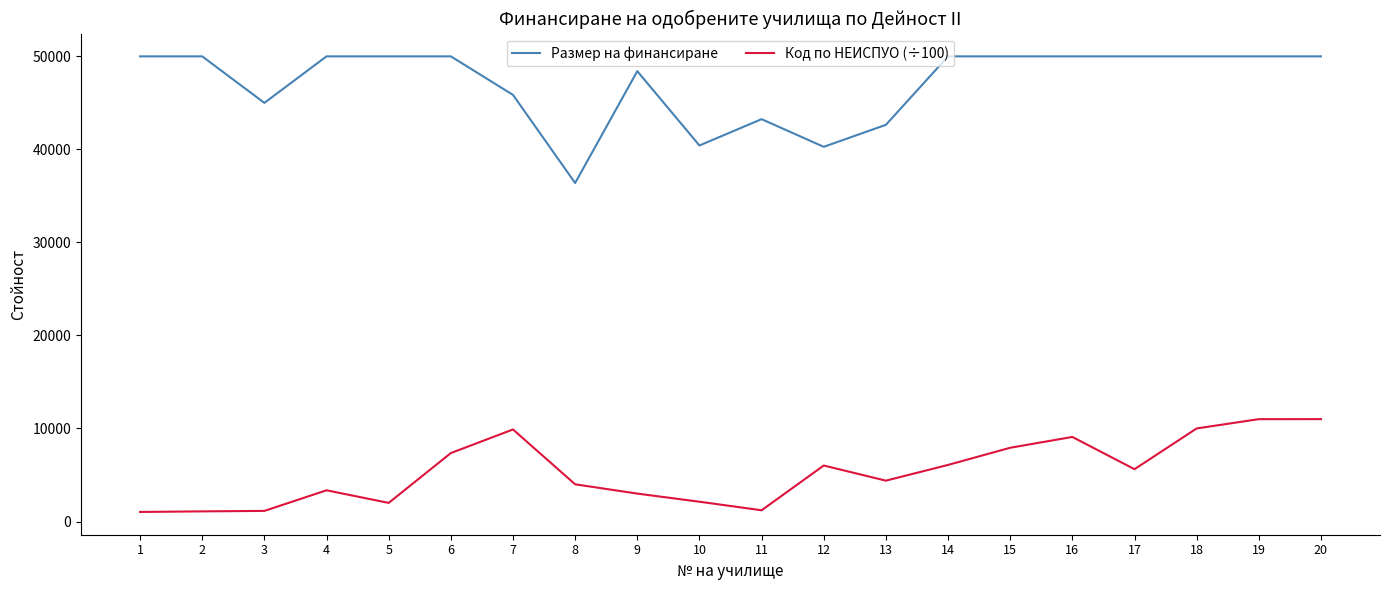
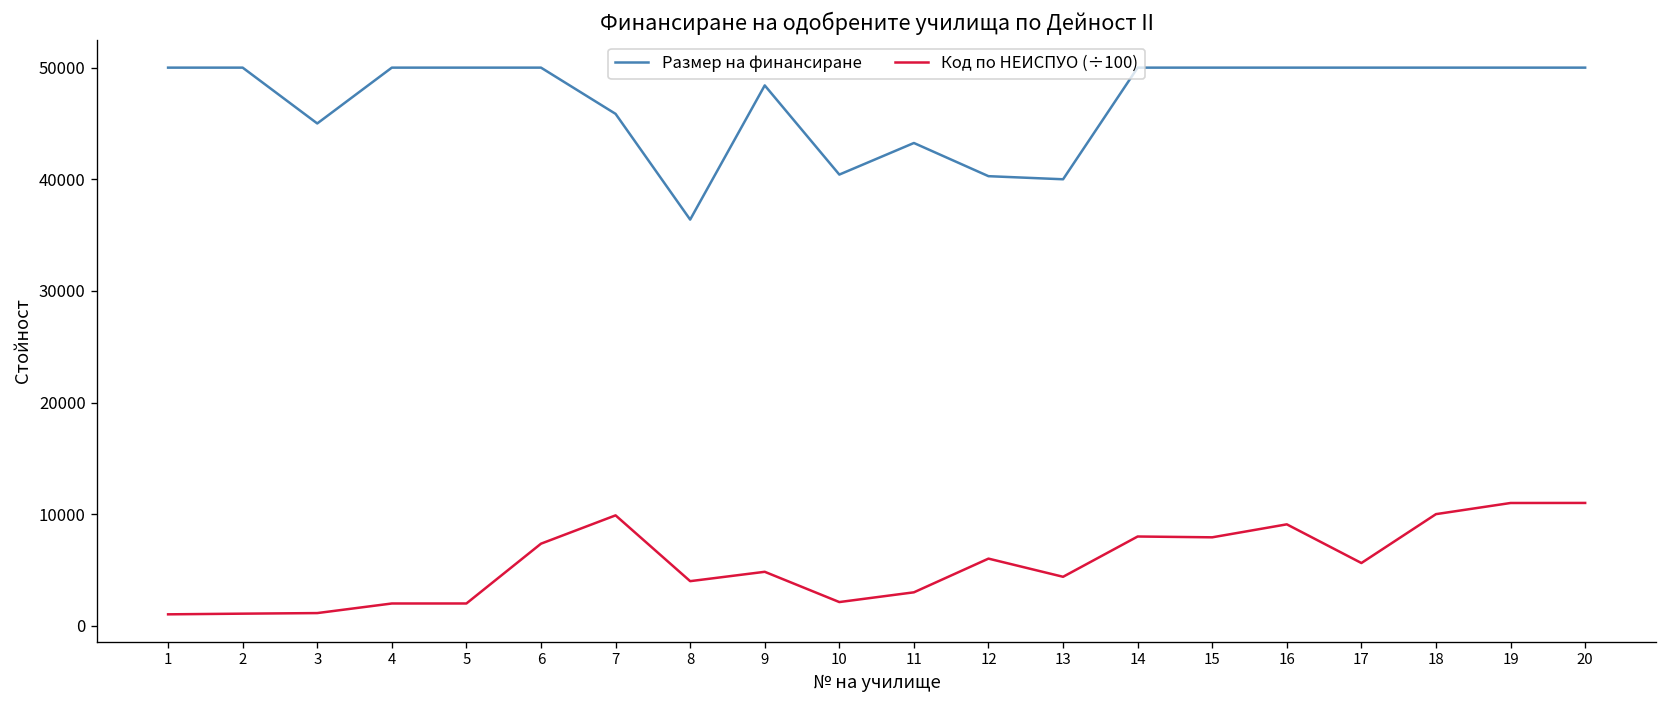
Код по НЕИСПУО (÷100), 4: 3000 -> 2000
Код по НЕИСПУО (÷100), 9: 3000 -> 5000
Код по НЕИСПУО (÷100), 11: 1000 -> 3000
Размер на финансиране, 13: 43000 -> 40000
Код по НЕИСПУО (÷100), 14: 6000 -> 8000
